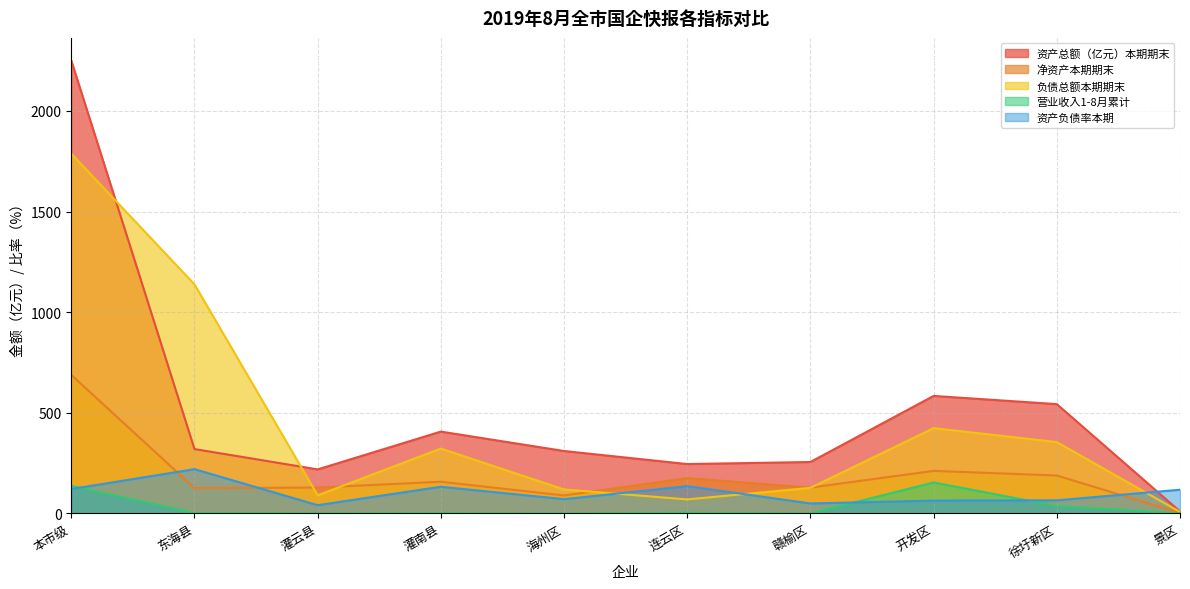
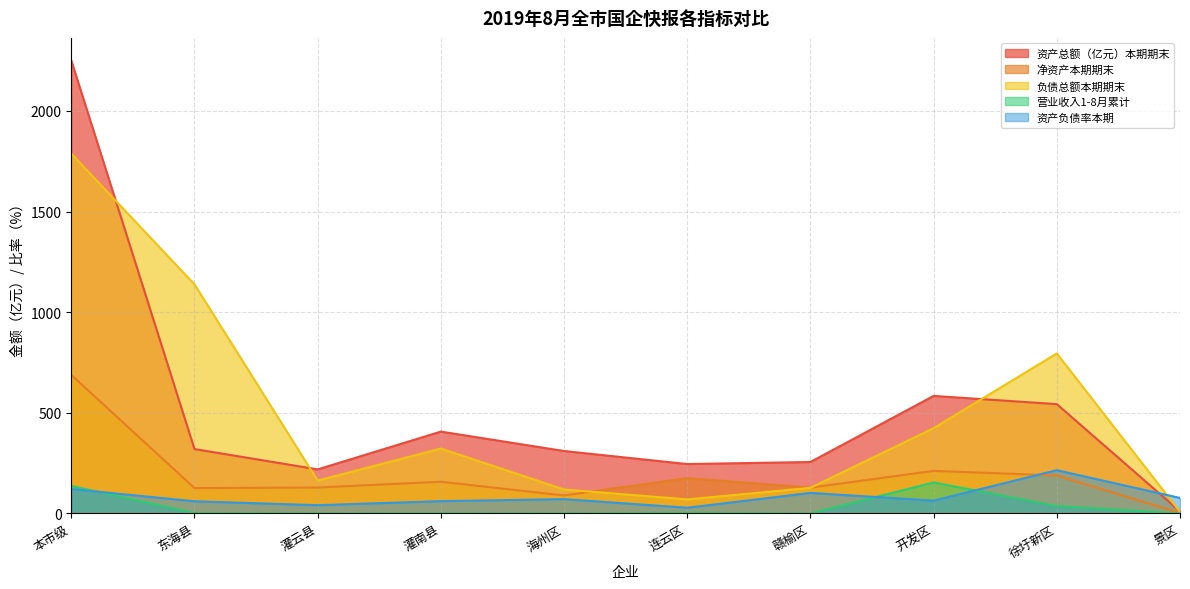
资产负债率本期, 东海县: 220 -> 60
负债总额本期期末, 灌云县: 90 -> 160
资产负债率本期, 灌南县: 130 -> 60
资产负债率本期, 连云区: 140 -> 30
资产负债率本期, 赣榆区: 50 -> 100
负债总额本期期末, 徐圩新区: 350 -> 800
资产负债率本期, 徐圩新区: 70 -> 220
资产负债率本期, 景区: 120 -> 80
